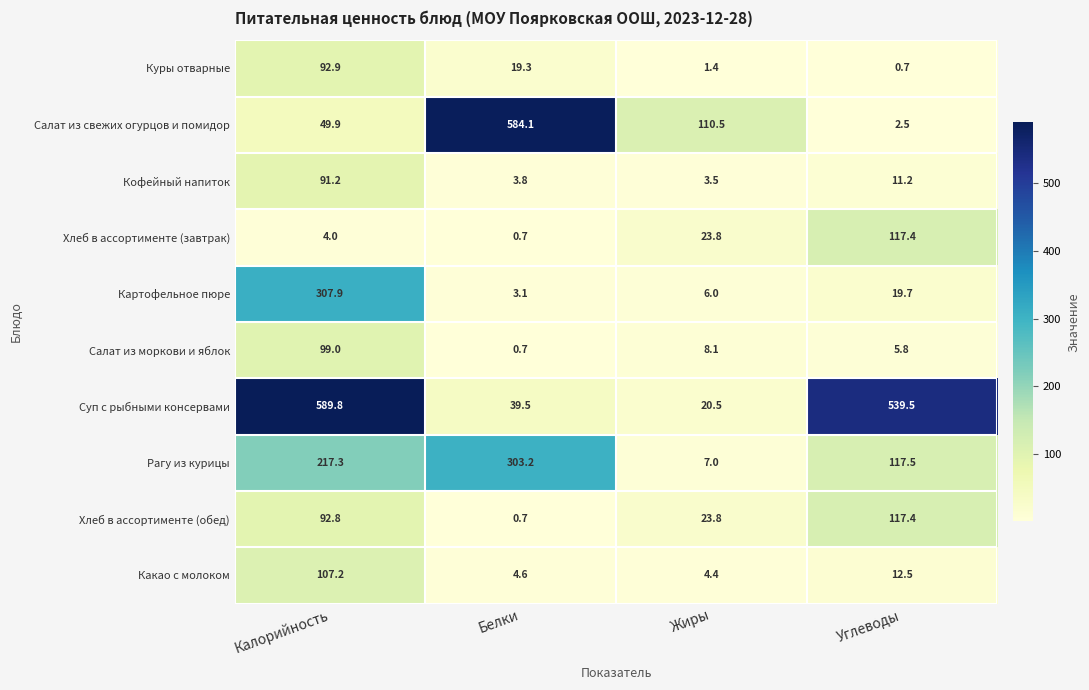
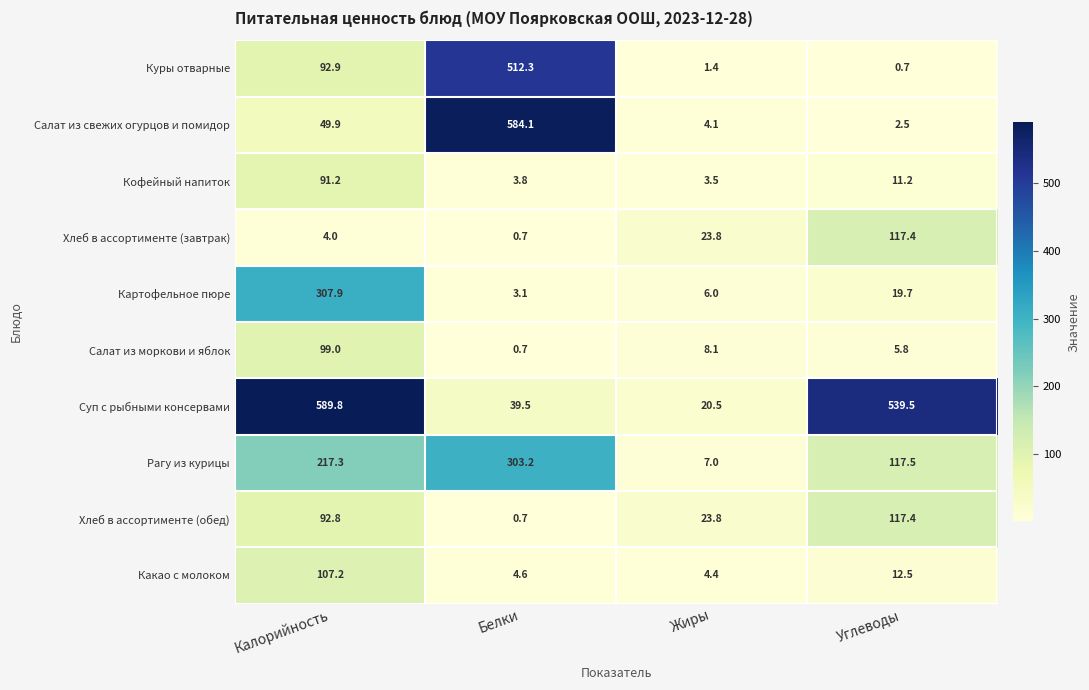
Куры отварные, Белки: 19.3 -> 512.3
Салат из свежих огурцов и помидор, Жиры: 110.5 -> 4.1
